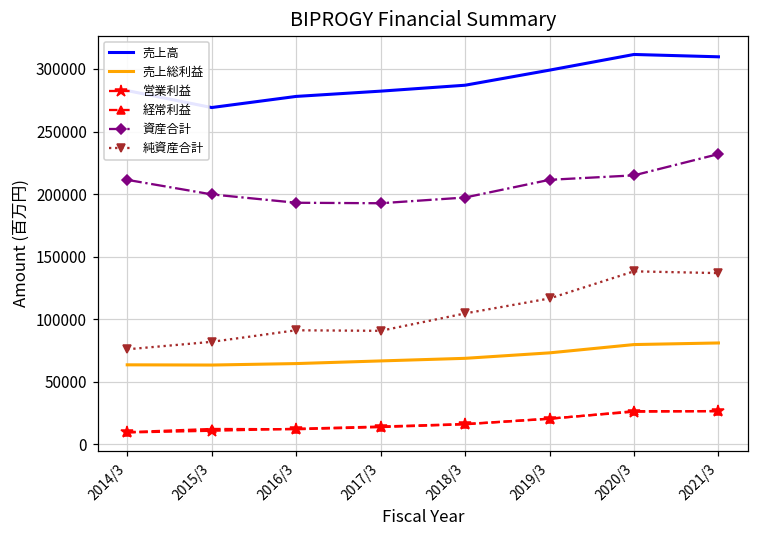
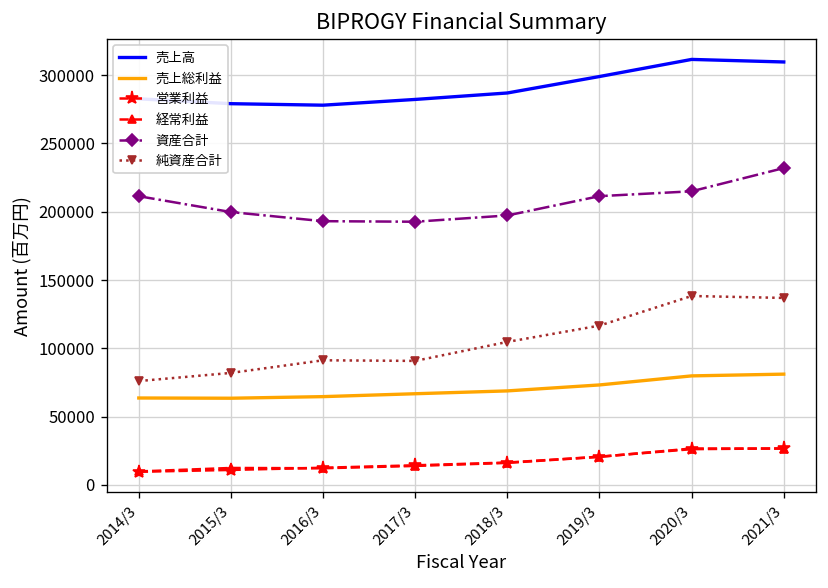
売上高, 2015/3: 269000 -> 279000
